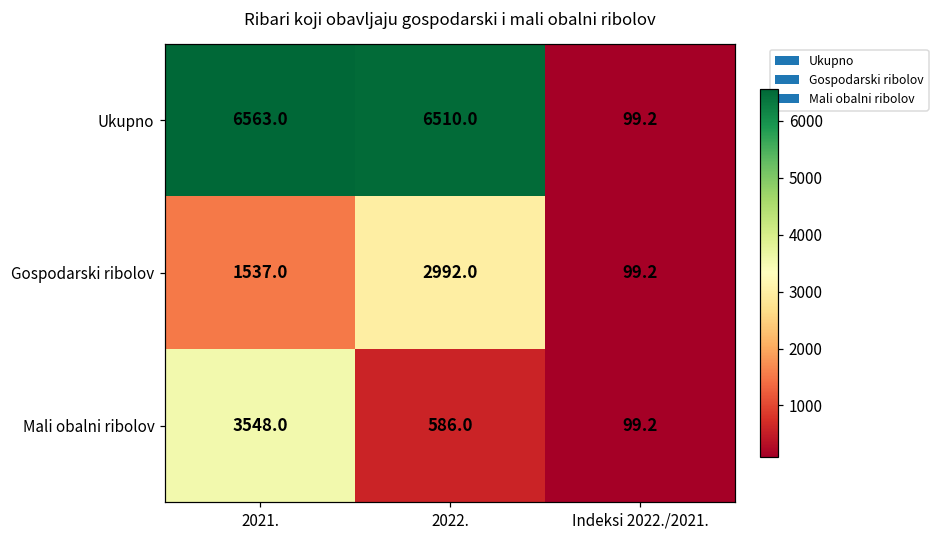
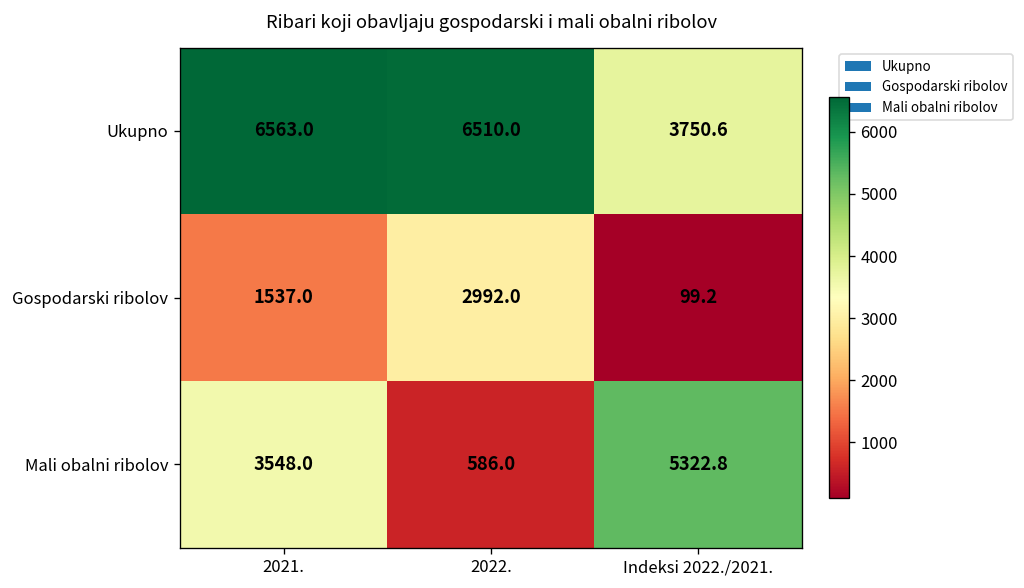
Ukupno, Indeksi 2022./2021.: 99.2 -> 3750.6
Mali obalni ribolov, Indeksi 2022./2021.: 99.2 -> 5322.8
